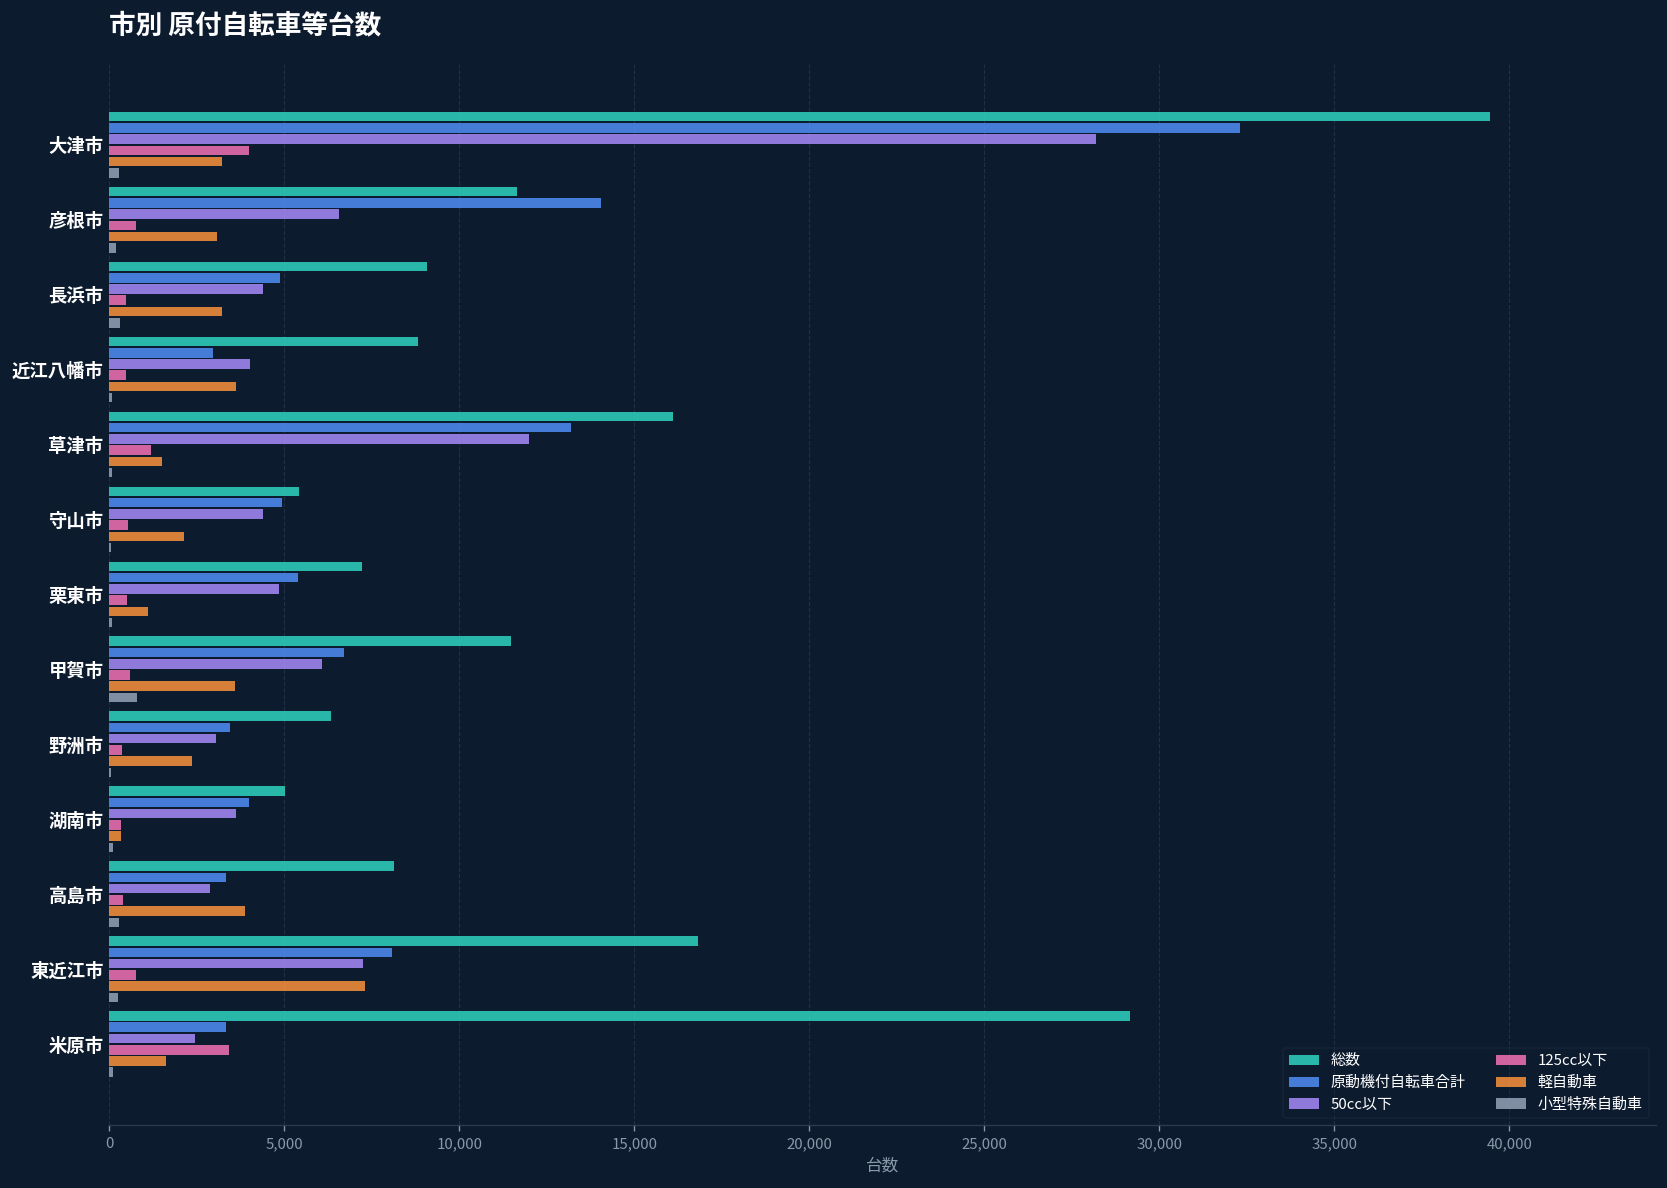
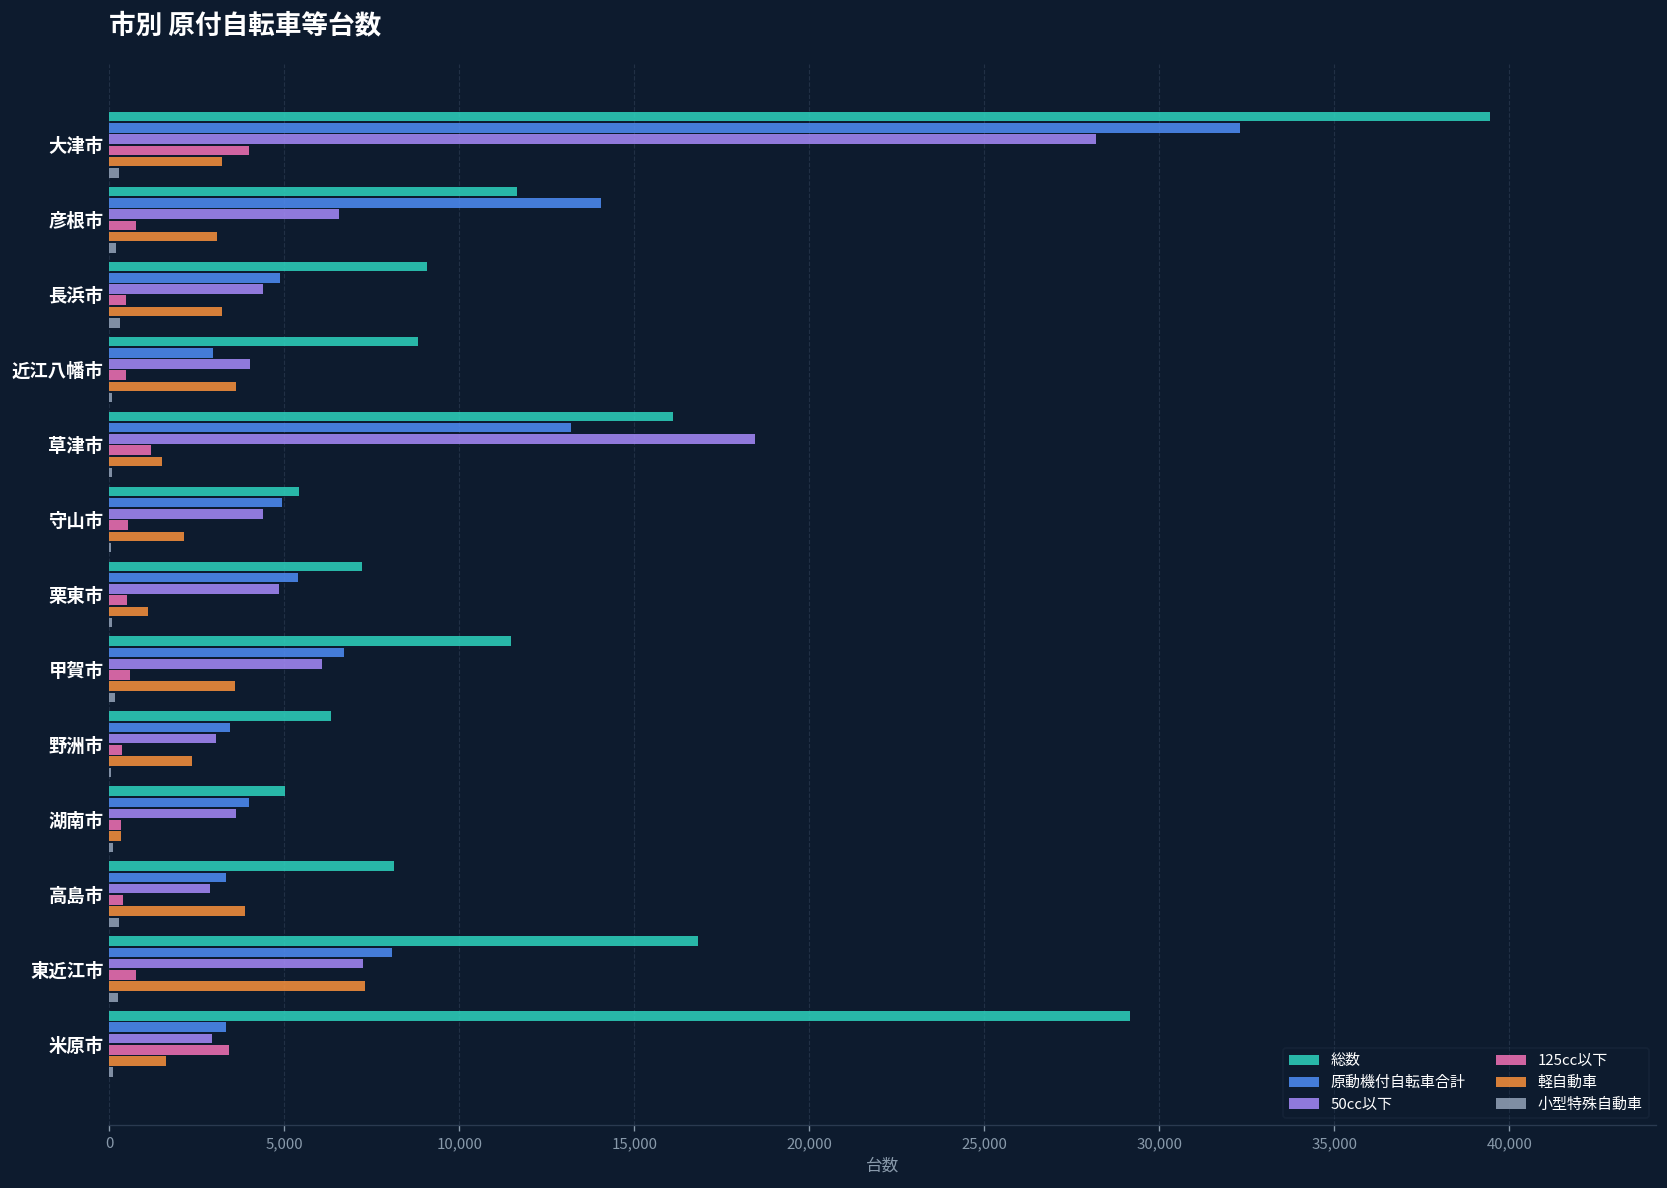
50cc以下, 草津市: 12,000 -> 18,400
小型特殊自動車, 甲賀市: 800 -> 200
50cc以下, 米原市: 2,500 -> 2,900
